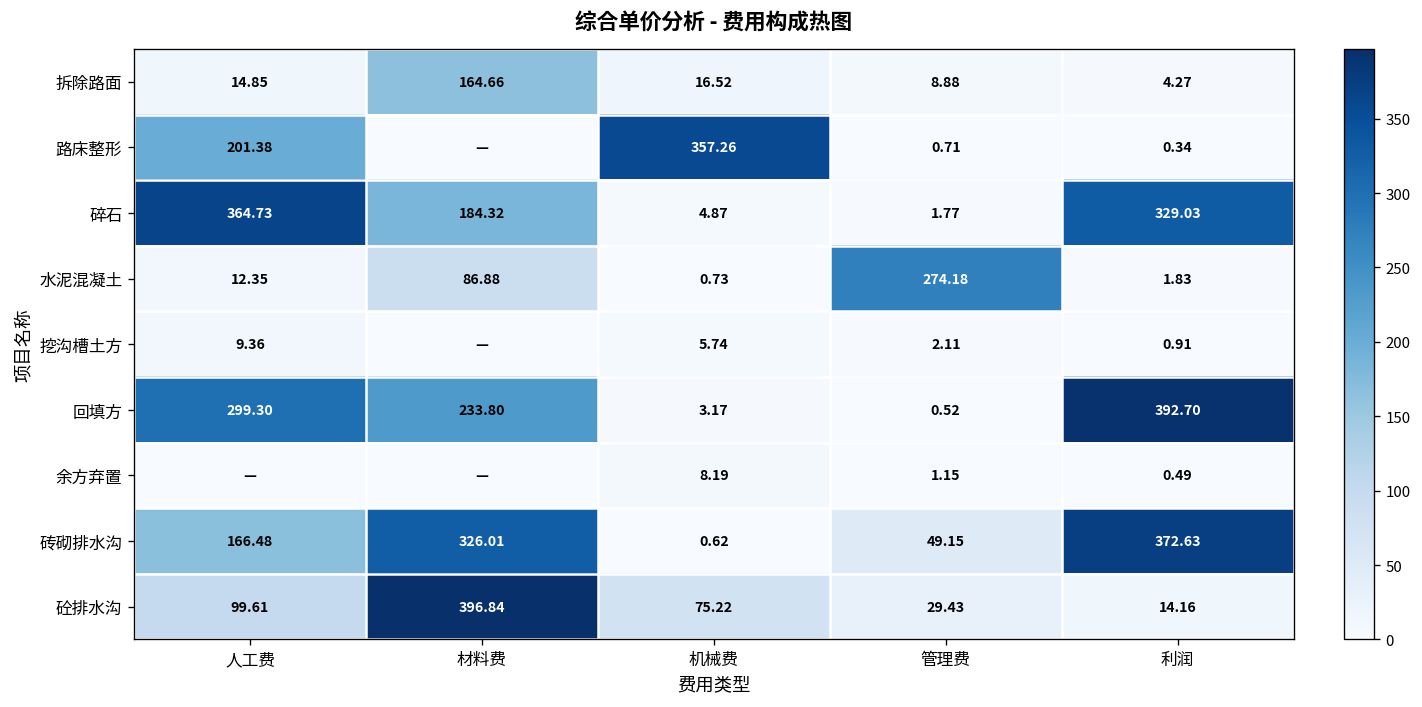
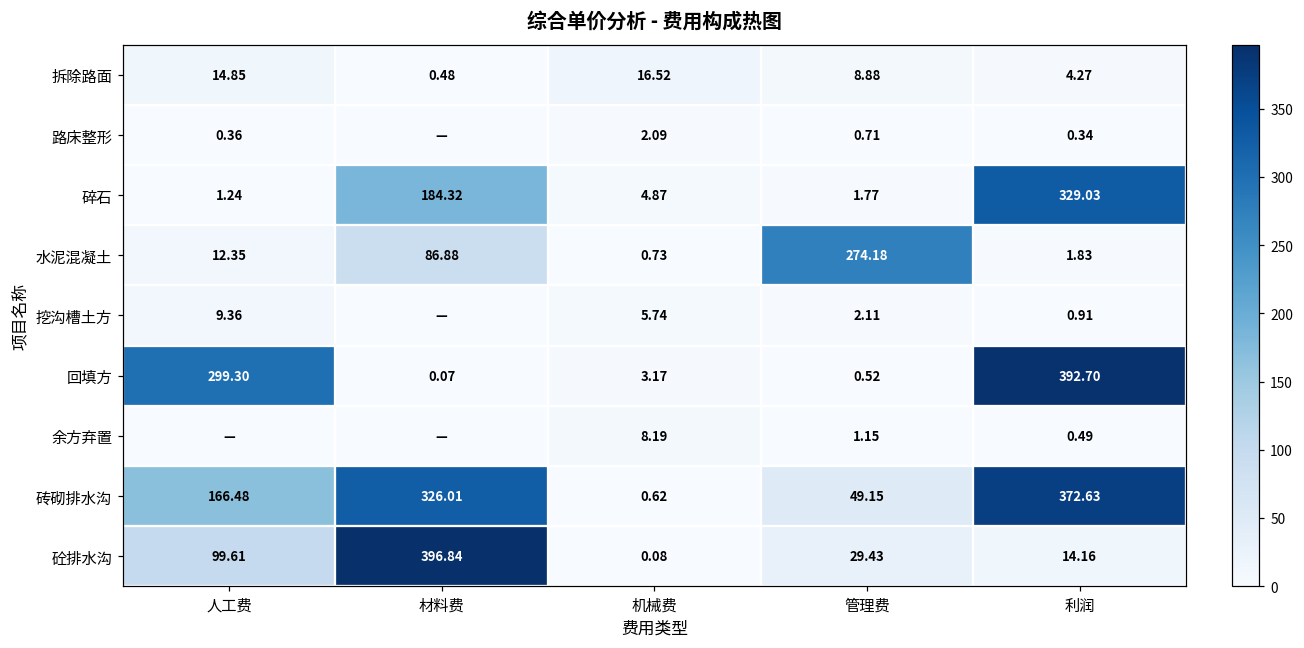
拆除路面, 材料费: 164.66 -> 0.48
路床整形, 人工费: 201.38 -> 0.36
路床整形, 机械费: 357.26 -> 2.09
碎石, 人工费: 364.73 -> 1.24
回填方, 材料费: 233.80 -> 0.07
砼排水沟, 机械费: 75.22 -> 0.08
